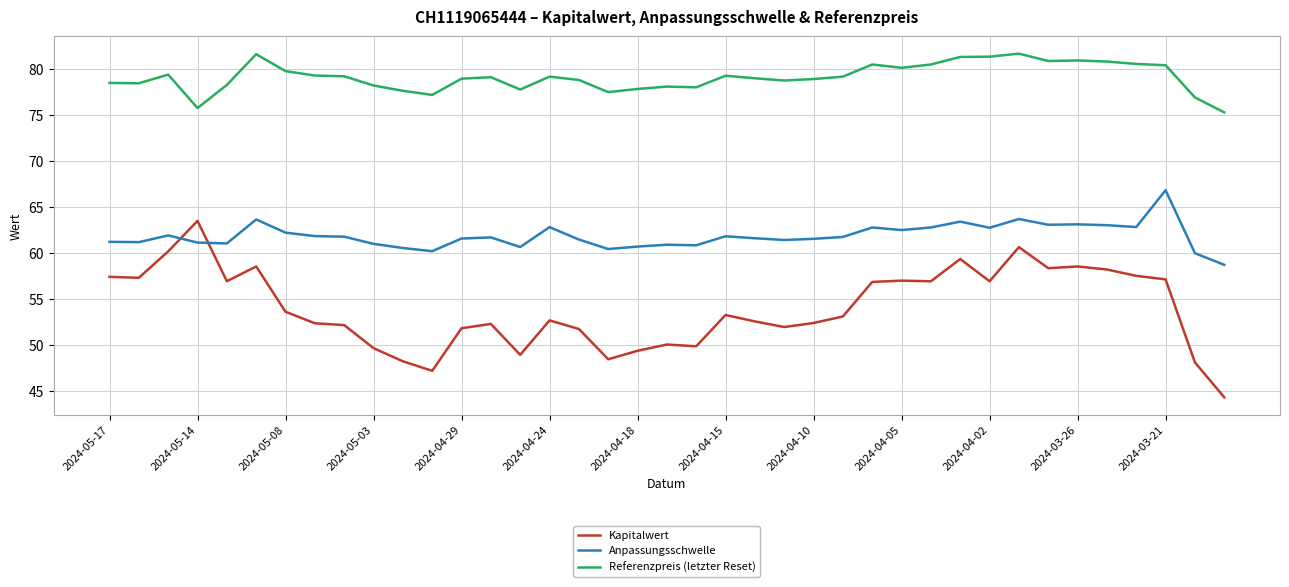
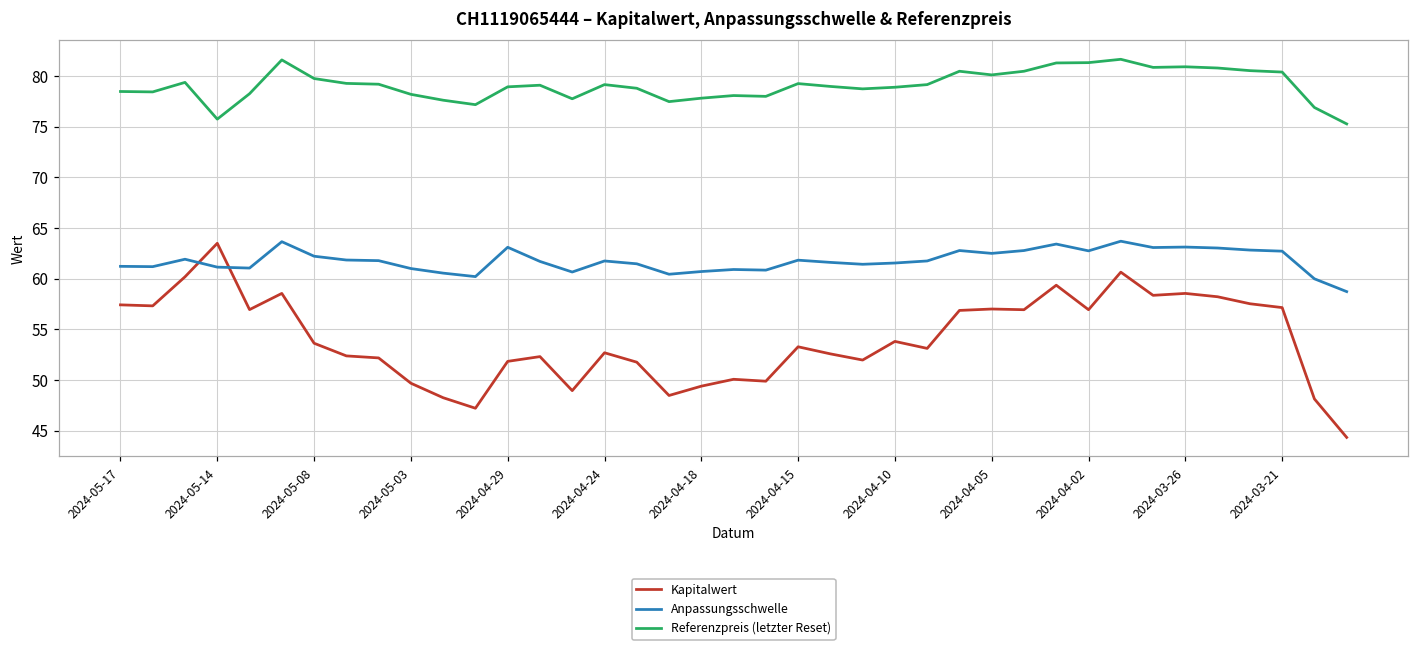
Anpassungsschwelle, 2024-04-29: 62 -> 63
Anpassungsschwelle, 2024-04-24: 63 -> 62
Kapitalwert, 2024-04-10: 52 -> 54
Anpassungsschwelle, 2024-03-21: 67 -> 63
